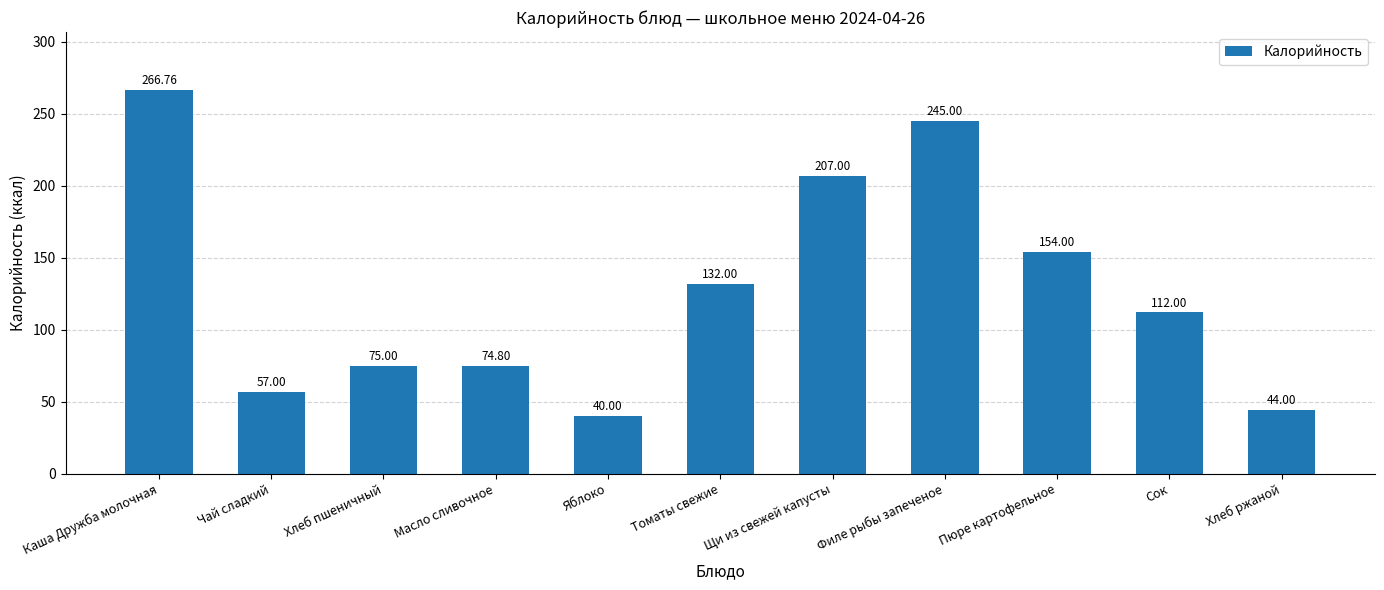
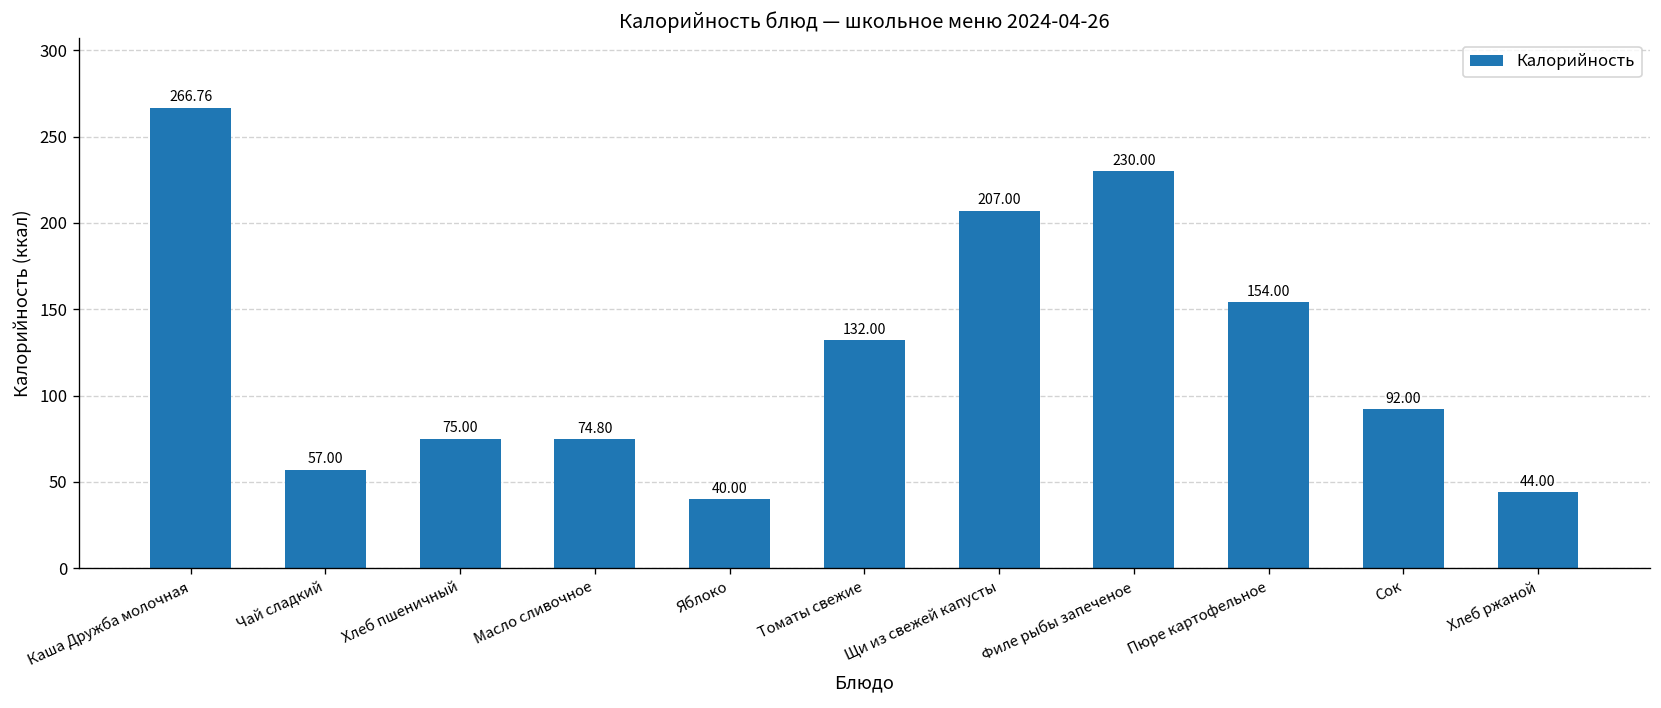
Филе рыбы запеченое: 245.00 -> 230.00
Сок: 112.00 -> 92.00
